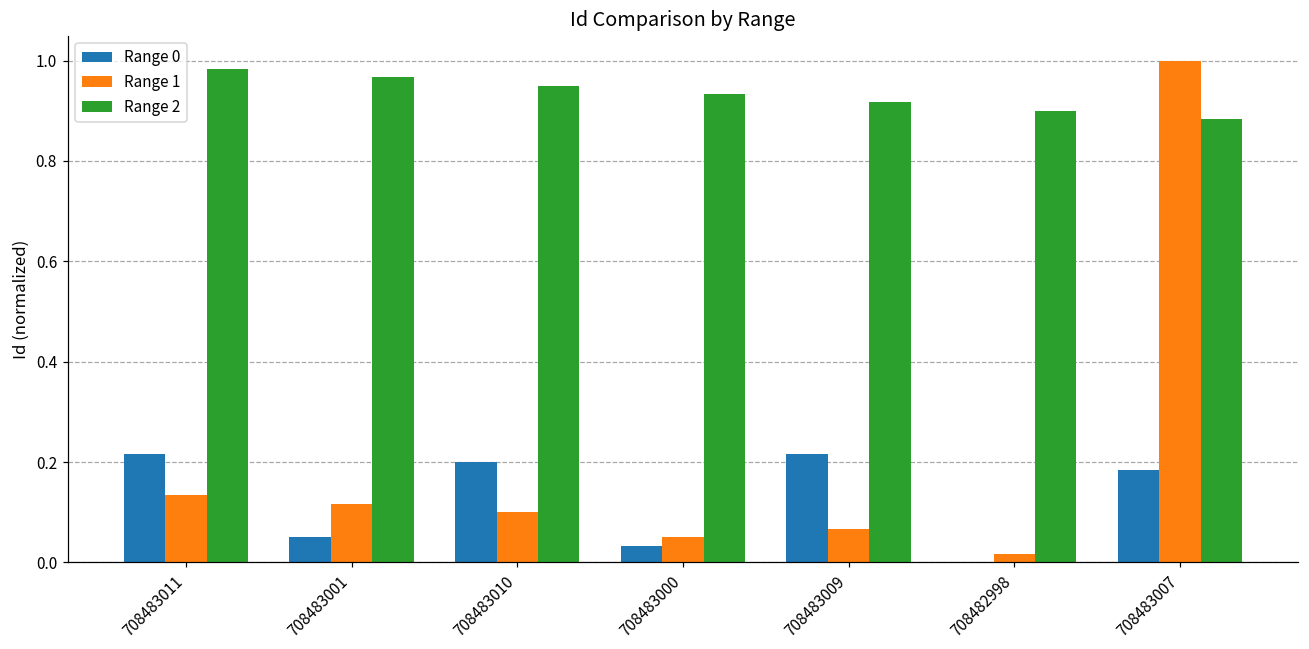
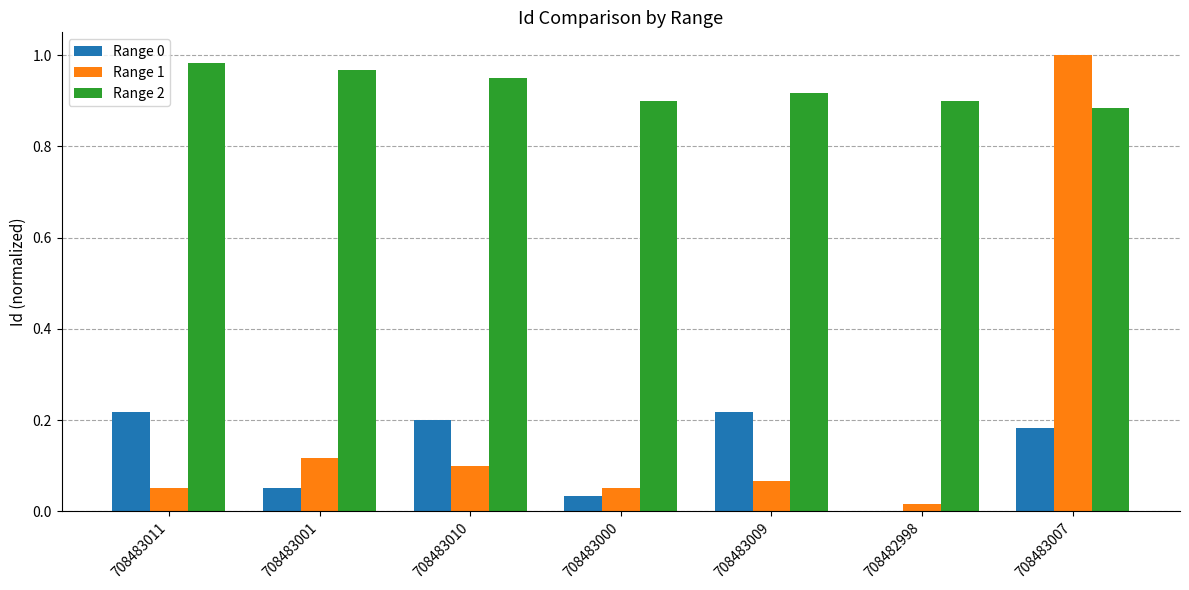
Range 1, 708483011: 0.13 -> 0.05
Range 2, 708483000: 0.93 -> 0.90
